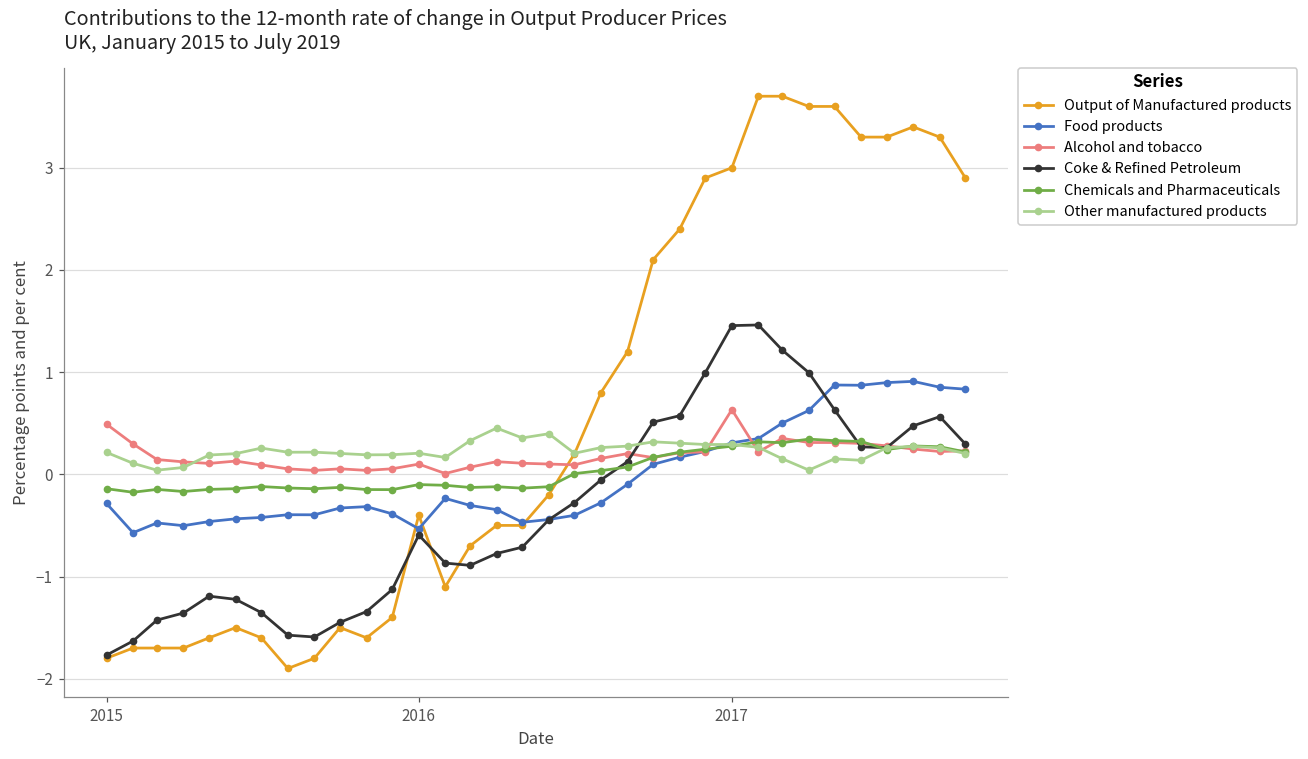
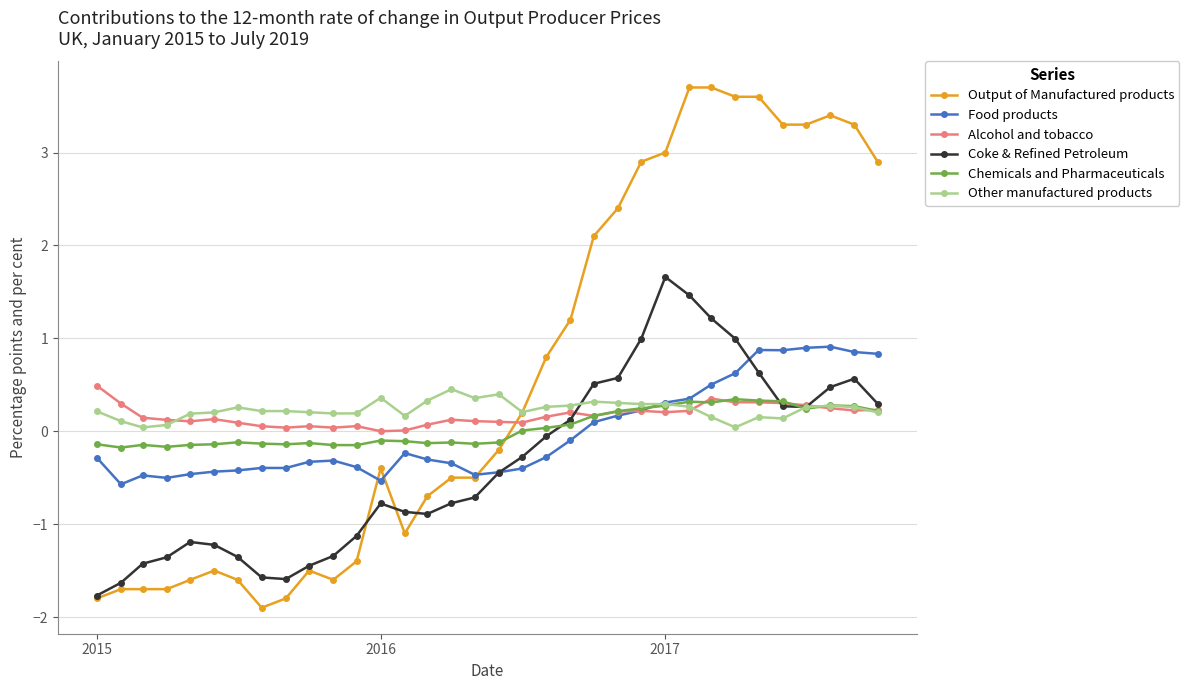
Alcohol and tobacco, 2016: 0.1 -> 0.0
Coke & Refined Petroleum, 2016: -0.6 -> -0.8
Other manufactured products, 2016: 0.2 -> 0.4
Alcohol and tobacco, 2017: 0.6 -> 0.2
Coke & Refined Petroleum, 2017: 1.5 -> 1.7
